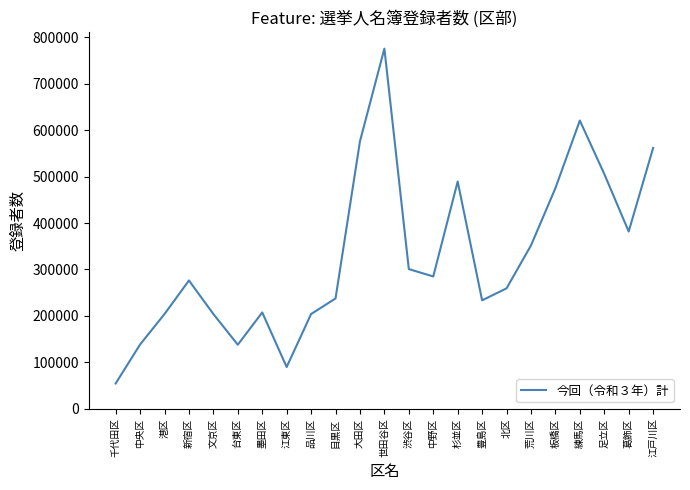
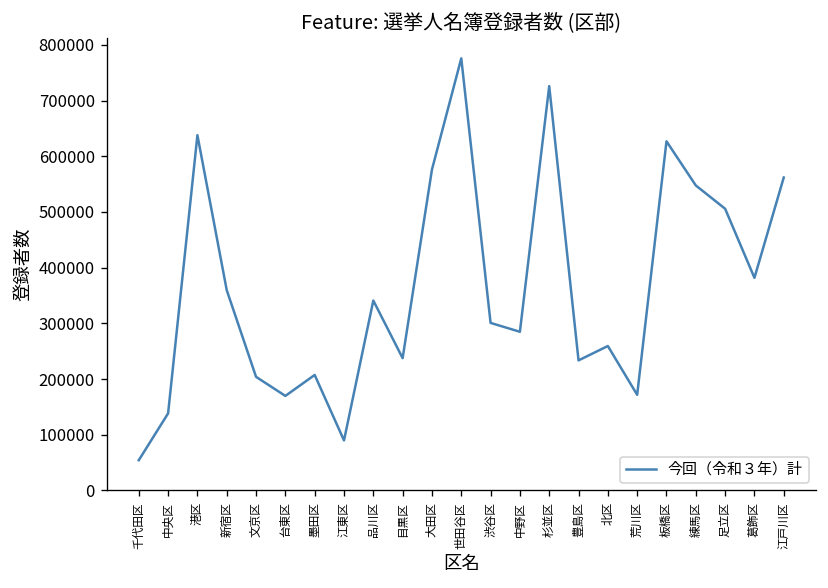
港区: 200000 -> 640000
新宿区: 280000 -> 360000
台東区: 140000 -> 170000
品川区: 200000 -> 340000
杉並区: 490000 -> 730000
荒川区: 350000 -> 170000
板橋区: 480000 -> 630000
練馬区: 620000 -> 550000
